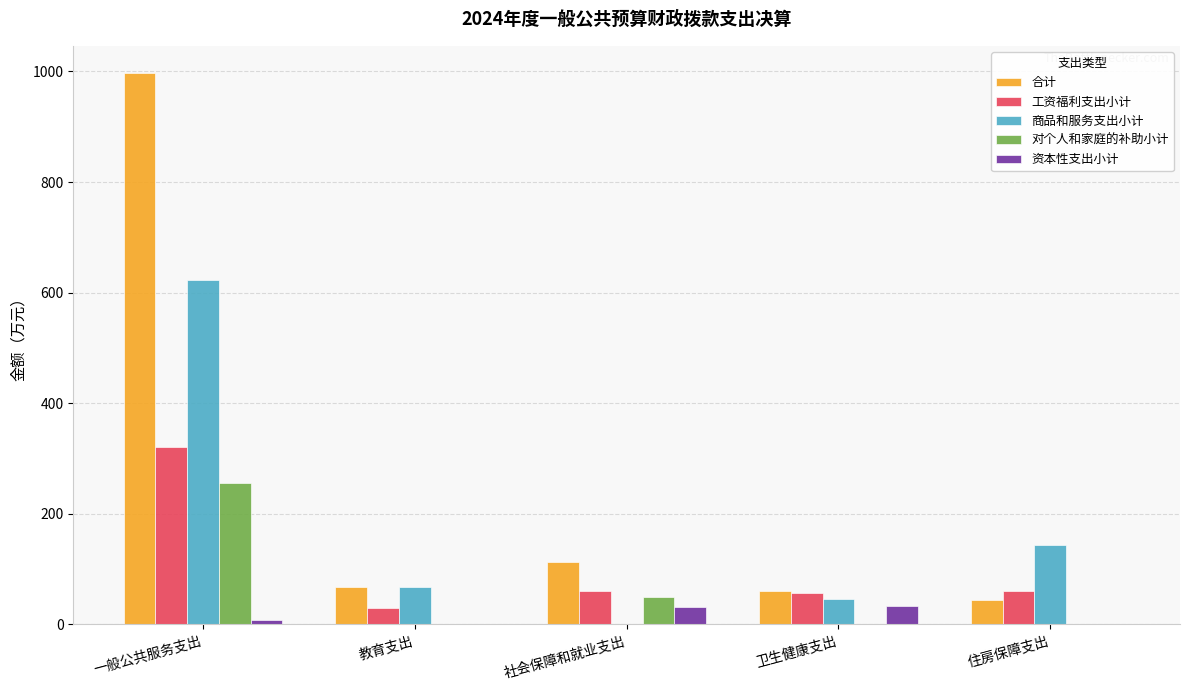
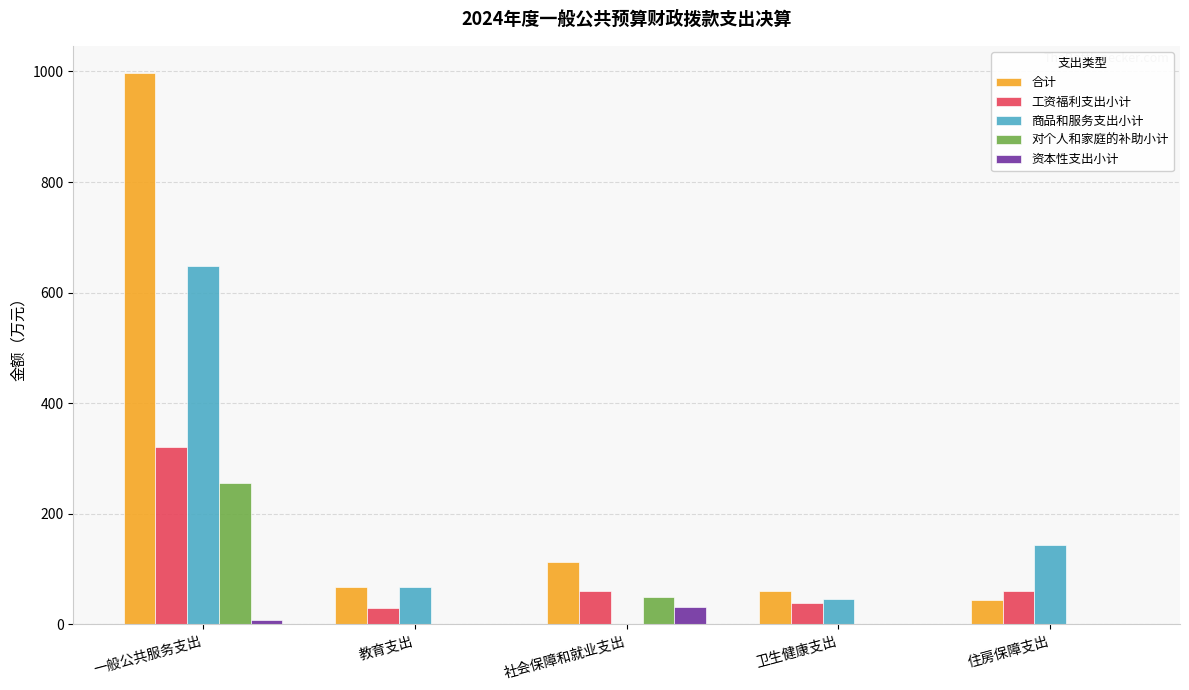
商品和服务支出小计, 一般公共服务支出: 620 -> 650
工资福利支出小计, 卫生健康支出: 60 -> 40
资本性支出小计, 卫生健康支出: 30 -> 0
